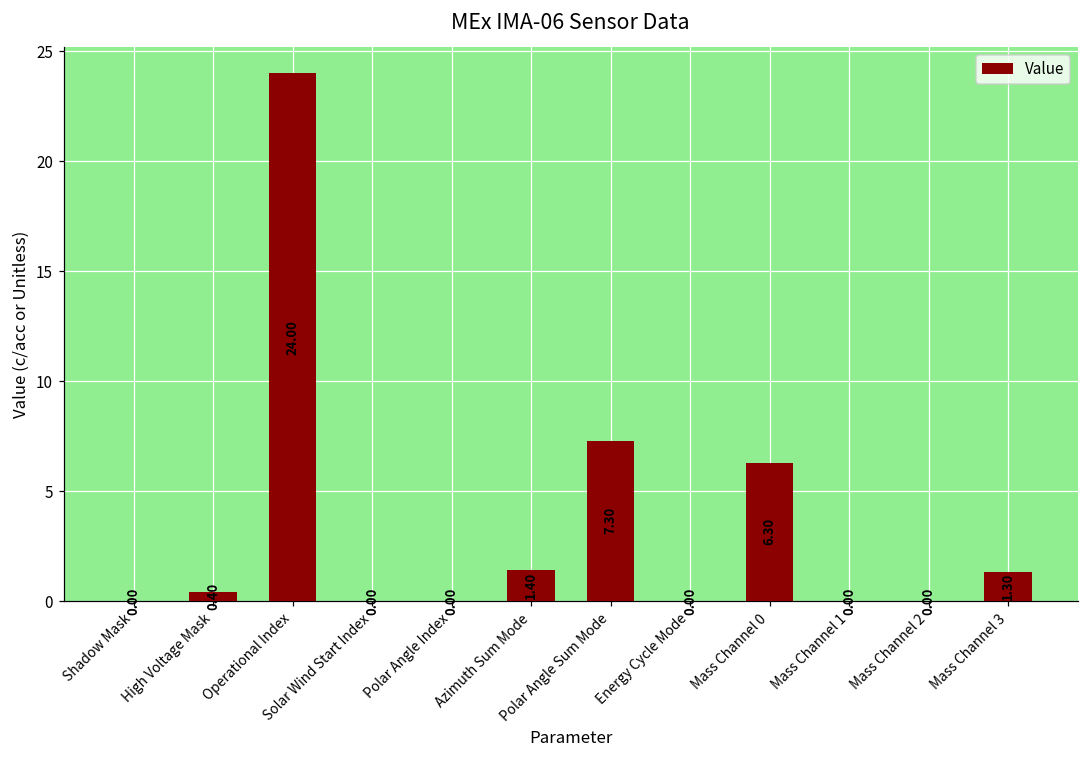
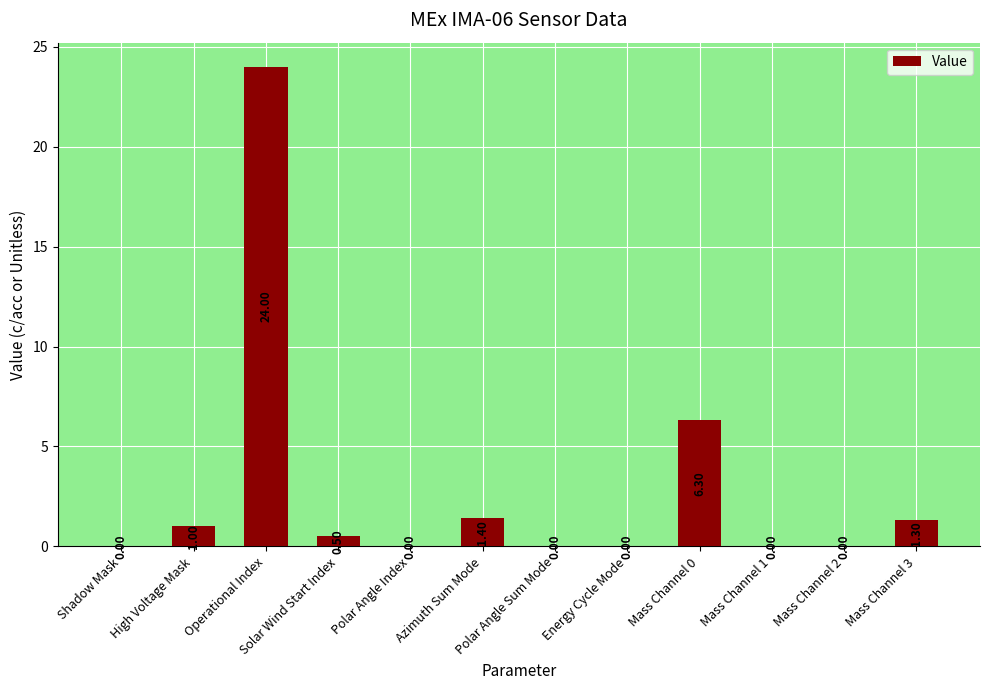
High Voltage Mask: 0.40 -> 1.00
Solar Wind Start Index: 0.00 -> 0.50
Polar Angle Sum Mode: 7.30 -> 0.00
